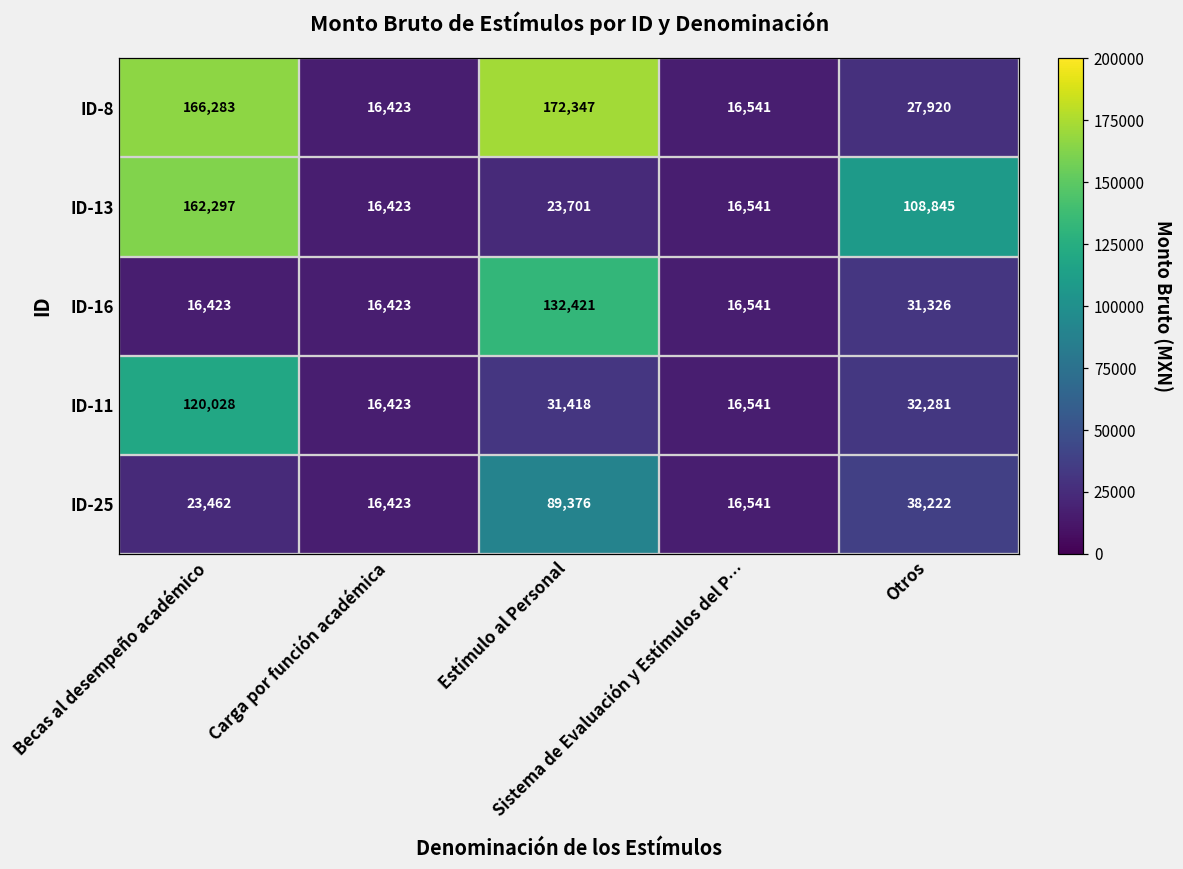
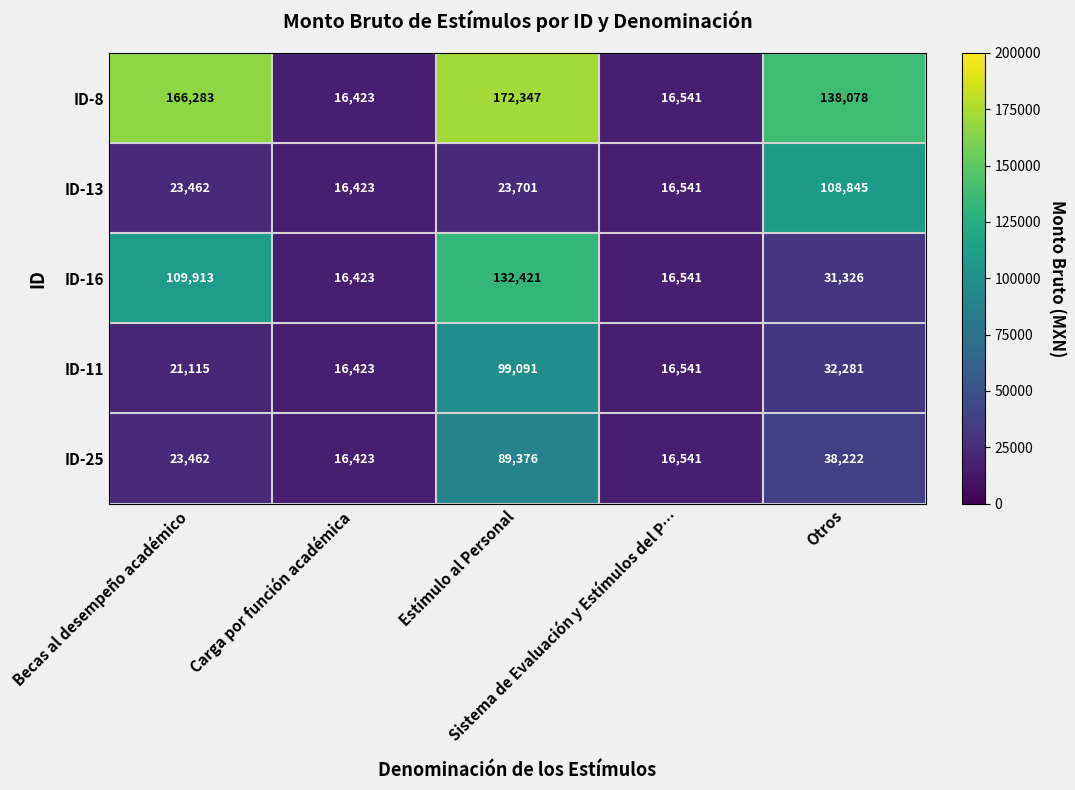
ID-8, Otros: 27,920 -> 138,078
ID-13, Becas al desempeño académico: 162,297 -> 23,462
ID-16, Becas al desempeño académico: 16,423 -> 109,913
ID-11, Becas al desempeño académico: 120,028 -> 21,115
ID-11, Estímulo al Personal: 31,418 -> 99,091
